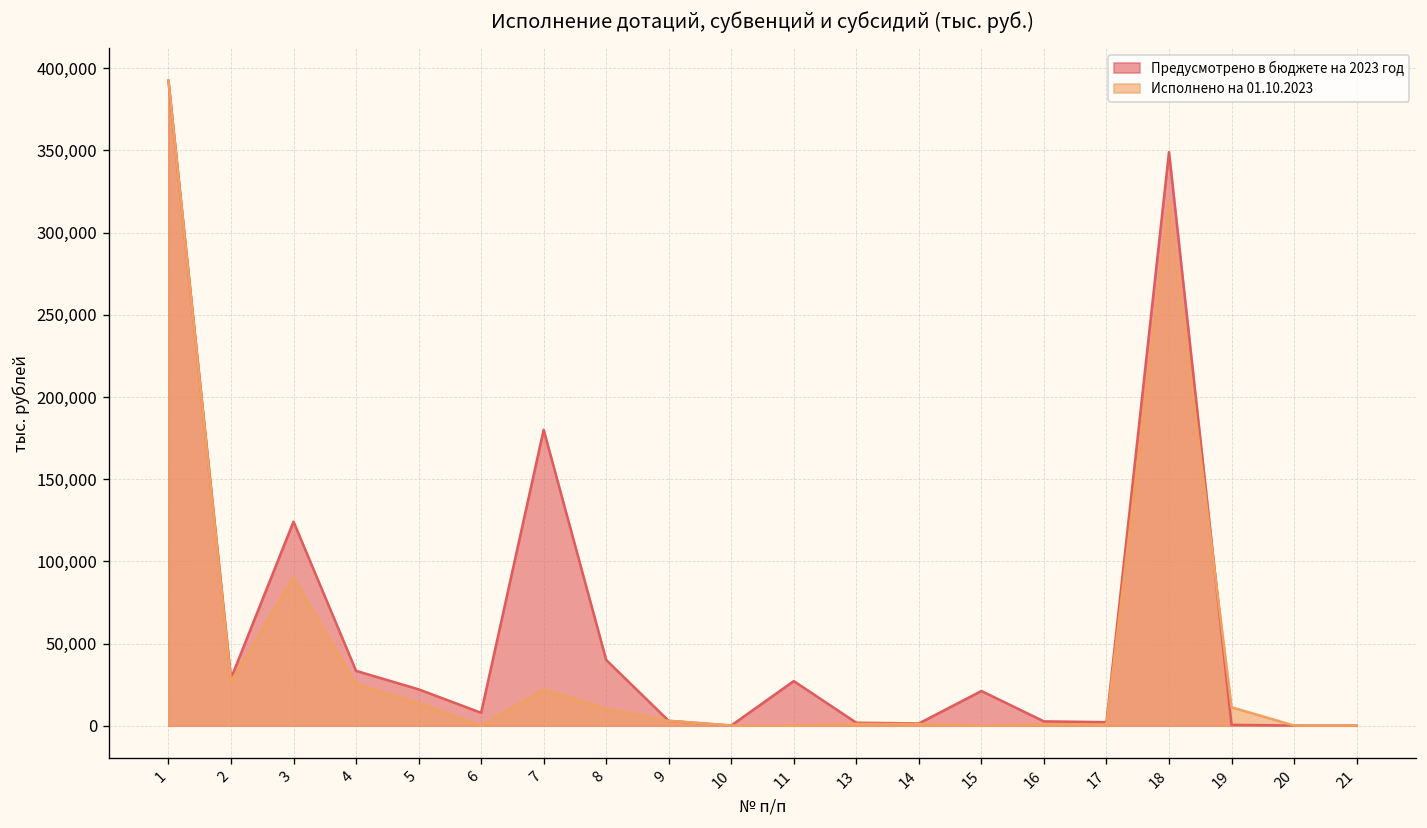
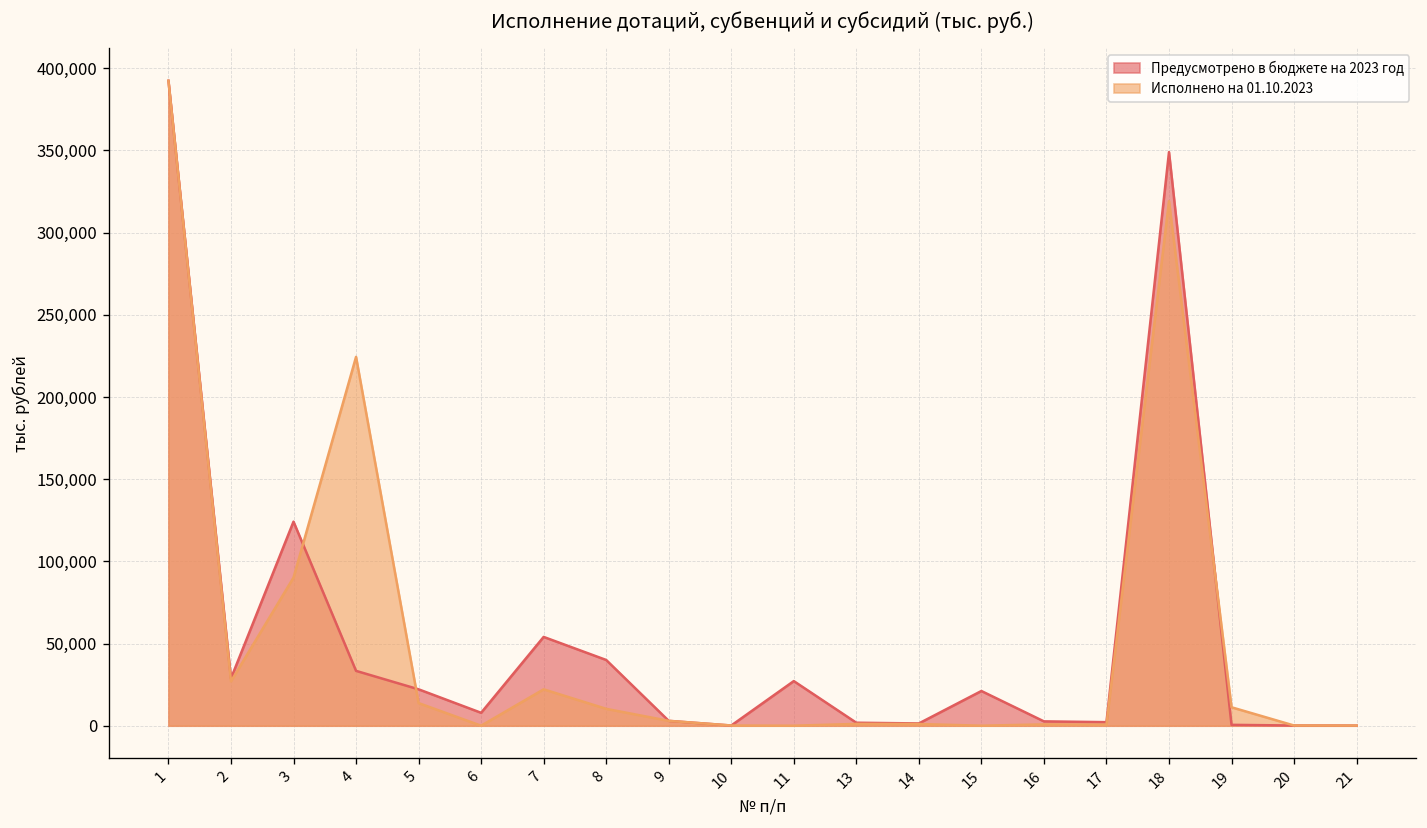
Исполнено на 01.10.2023, 4: 25,000 -> 224,000
Предусмотрено в бюджете на 2023 год, 7: 180,000 -> 54,000
